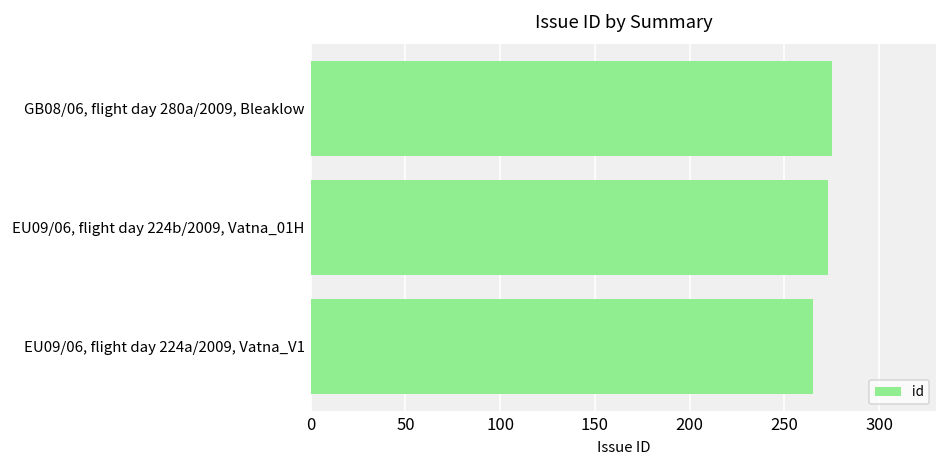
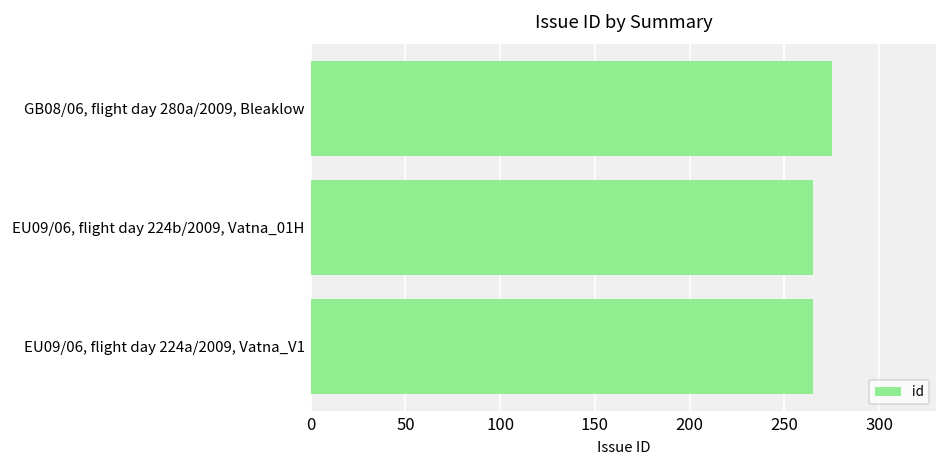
EU09/06, flight day 224b/2009, Vatna_01H: 273 -> 265
